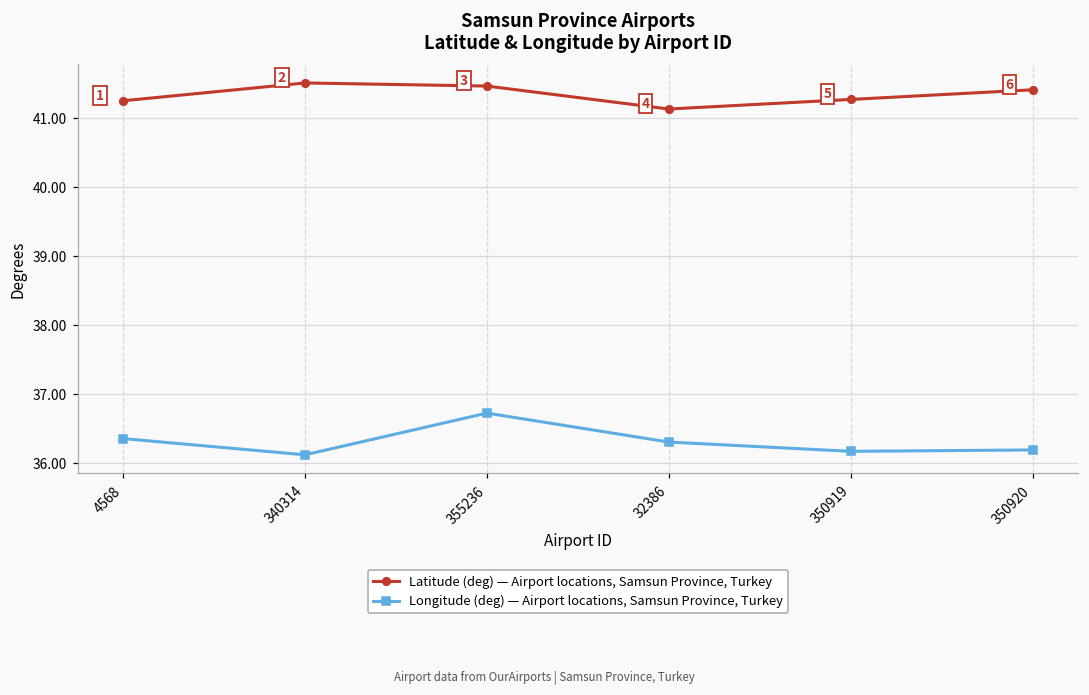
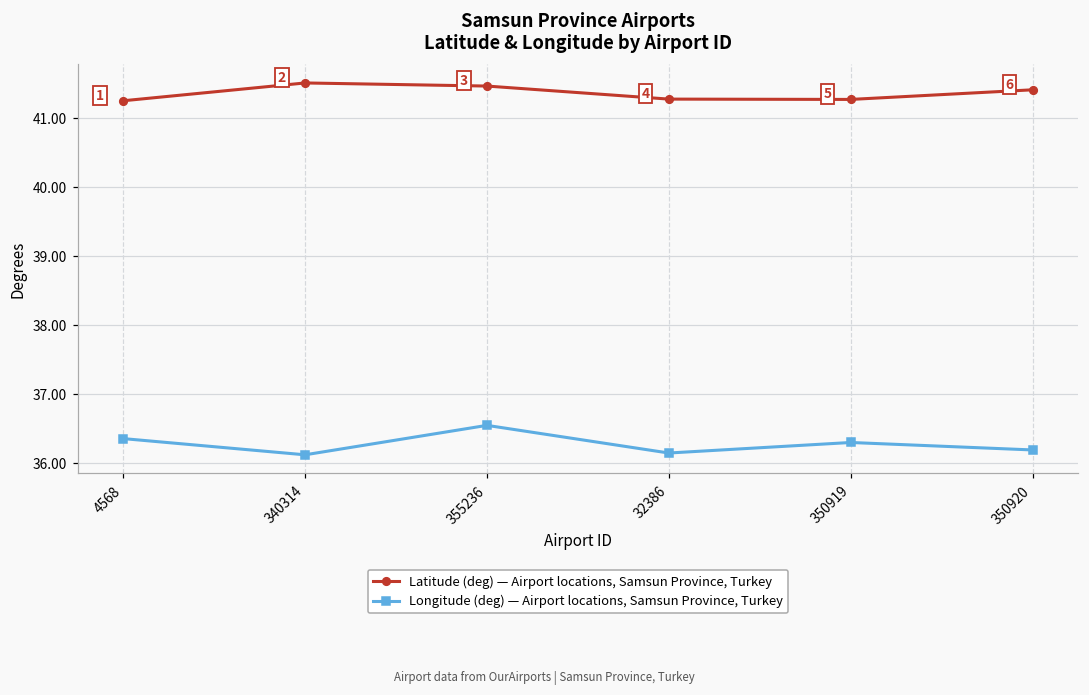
Longitude (deg) — Airport locations, Samsun Province, Turkey, 355236: 36.7 -> 36.5
Latitude (deg) — Airport locations, Samsun Province, Turkey, 32386: 41.1 -> 41.3
Longitude (deg) — Airport locations, Samsun Province, Turkey, 32386: 36.3 -> 36.1
Longitude (deg) — Airport locations, Samsun Province, Turkey, 350919: 36.2 -> 36.3
